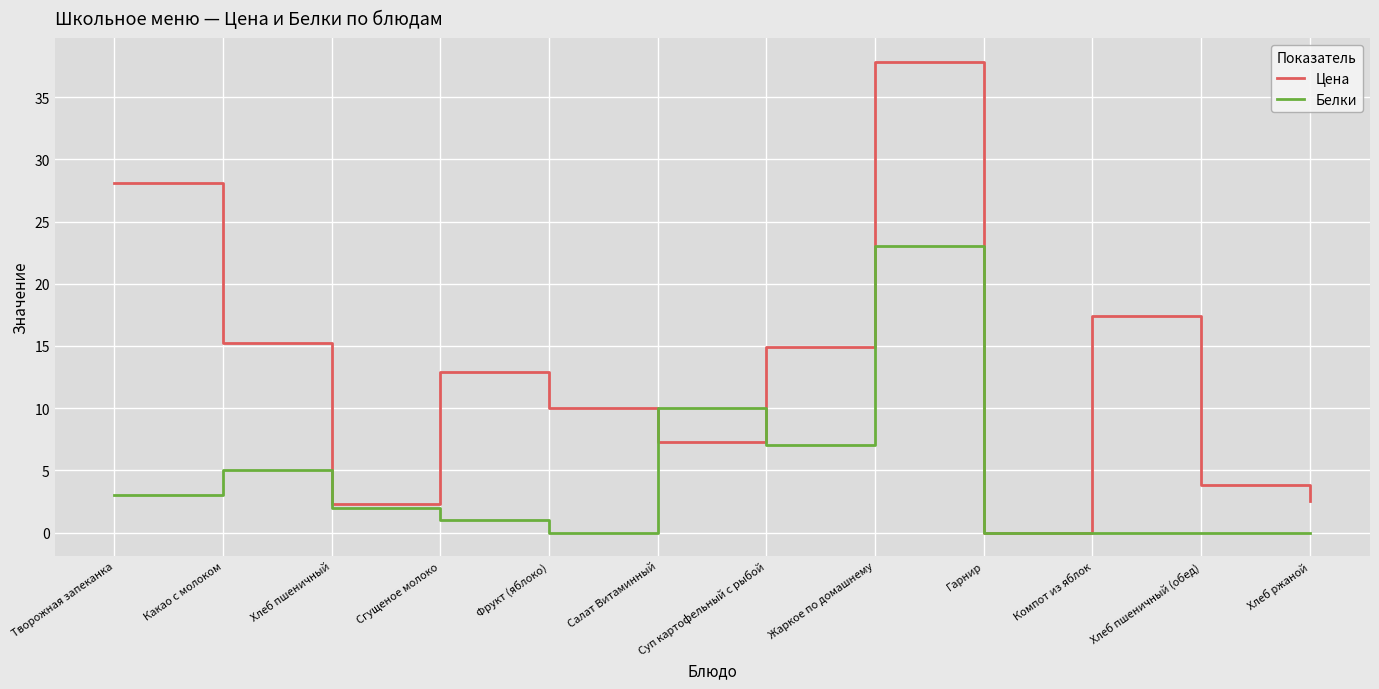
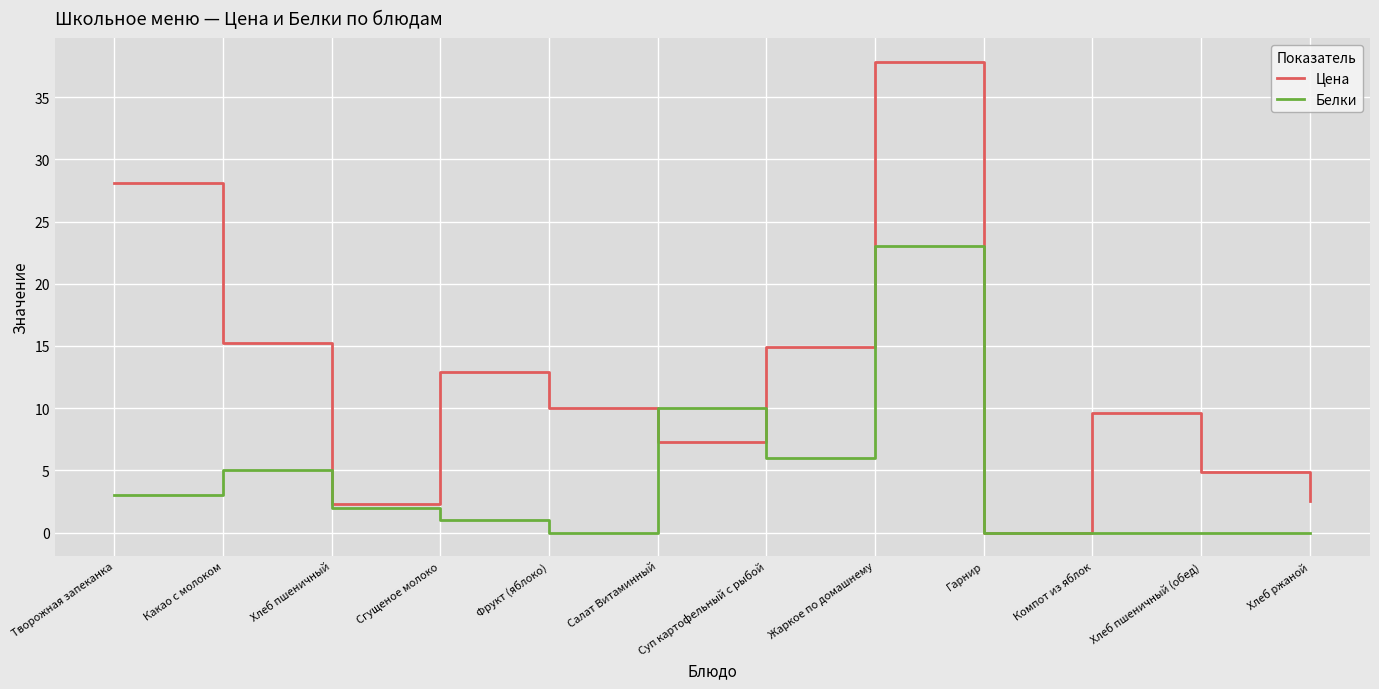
Белки, Суп картофельный с рыбой: 7 -> 6
Цена, Компот из яблок: 17.4 -> 9.6
Цена, Хлеб пшеничный (обед): 3.8 -> 4.9
